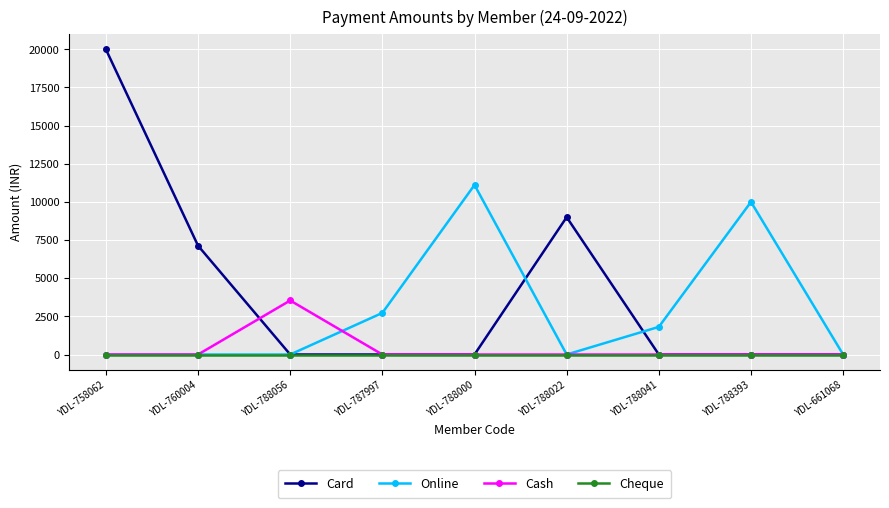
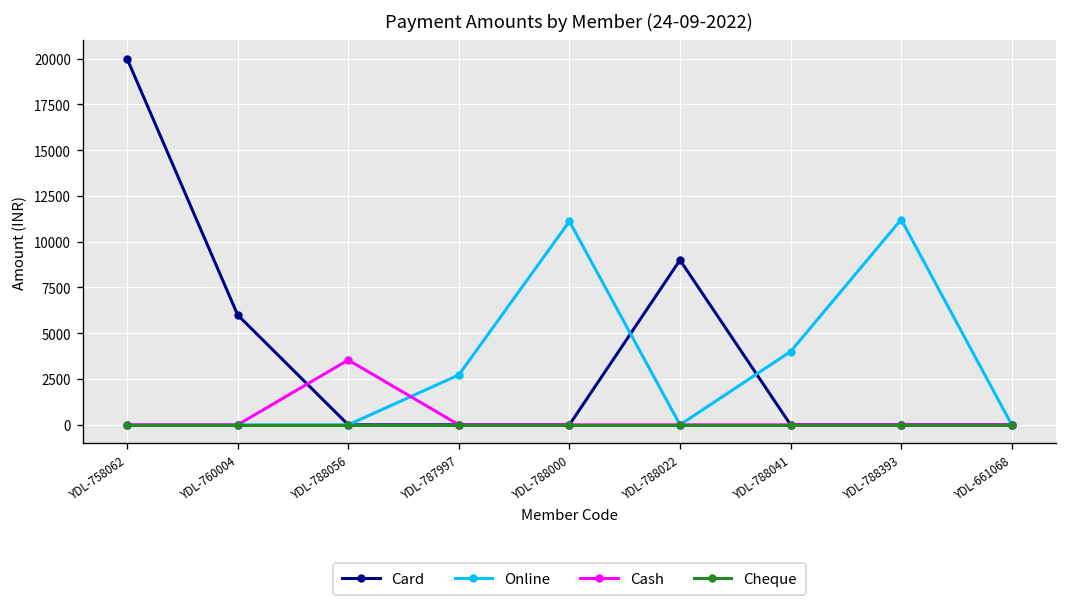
Card, YDL-760004: 7100 -> 6000
Online, YDL-788041: 1800 -> 4000
Online, YDL-788393: 10000 -> 11200
